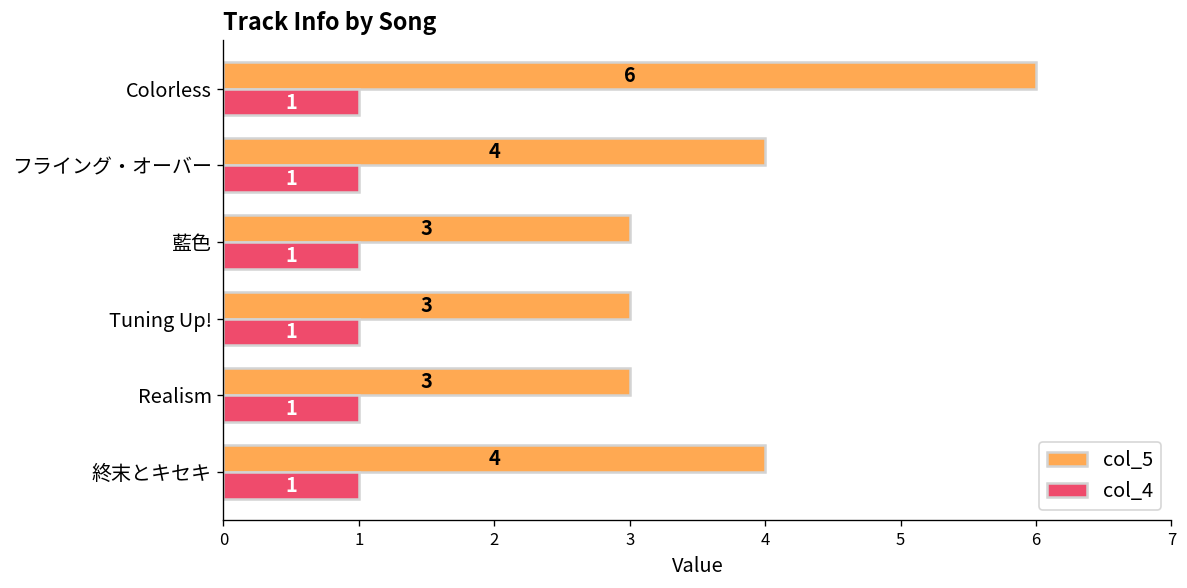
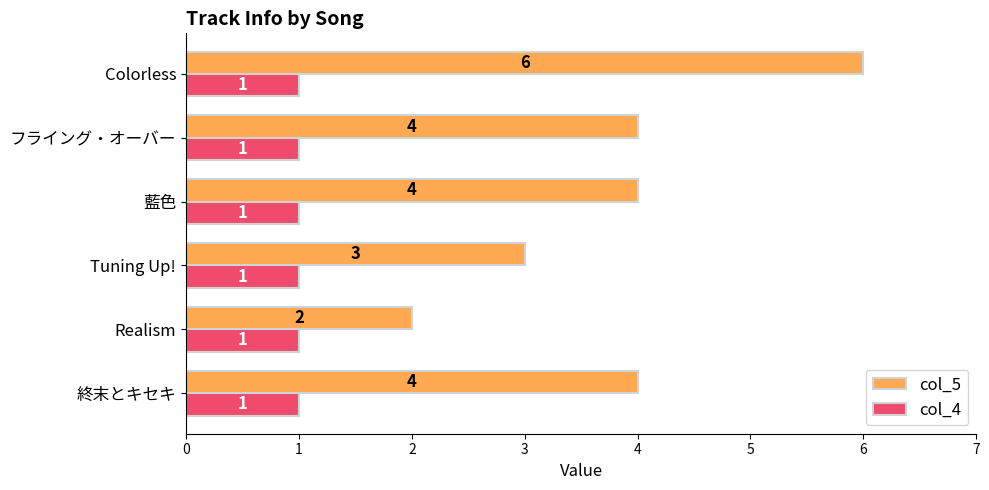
col_5, 藍色: 3 -> 4
col_5, Realism: 3 -> 2
